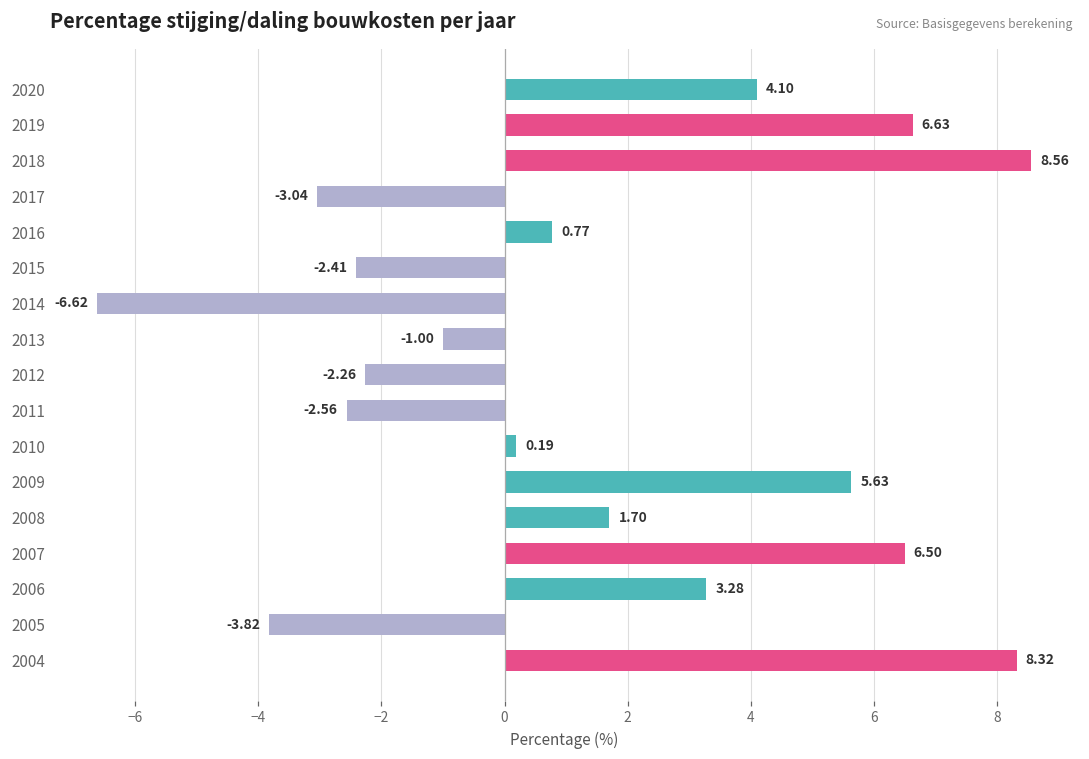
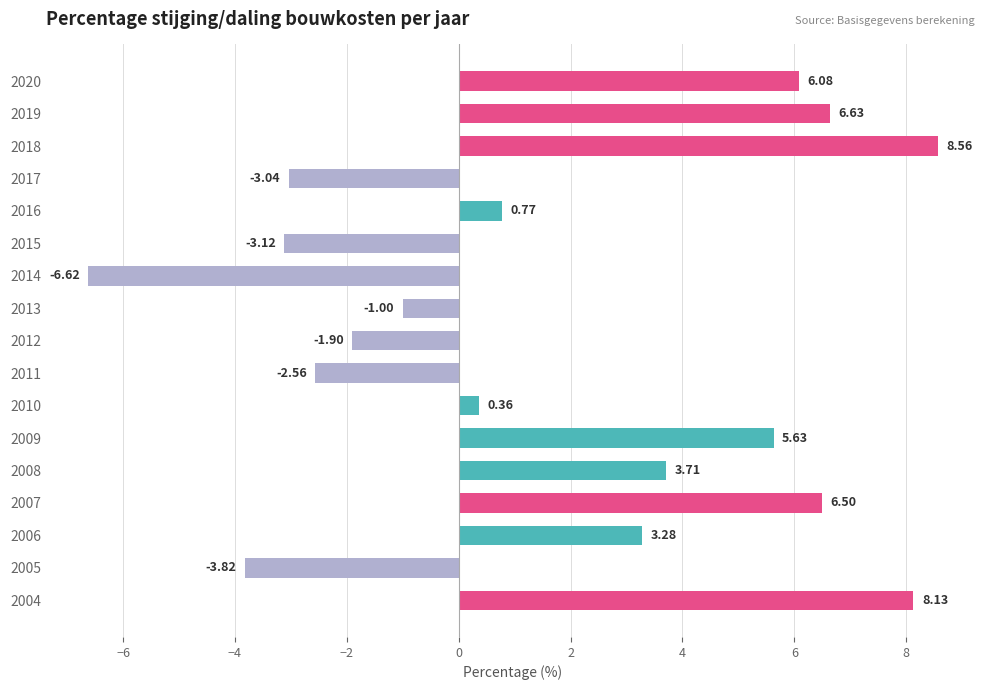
2020: 4.10 -> 6.08
2015: -2.41 -> -3.12
2012: -2.26 -> -1.90
2010: 0.19 -> 0.36
2008: 1.70 -> 3.71
2004: 8.32 -> 8.13
